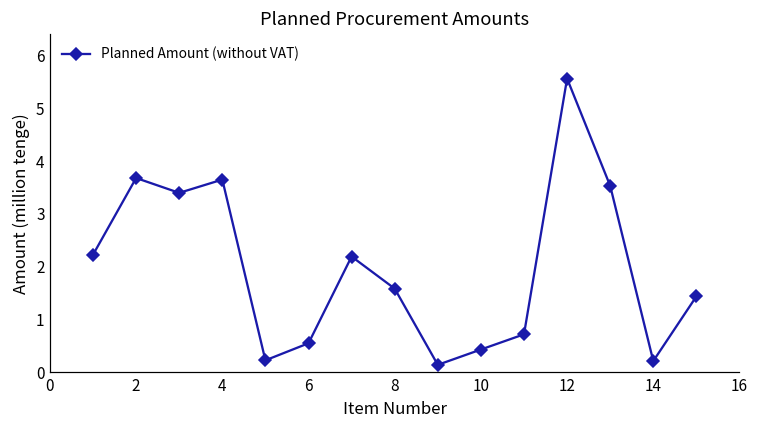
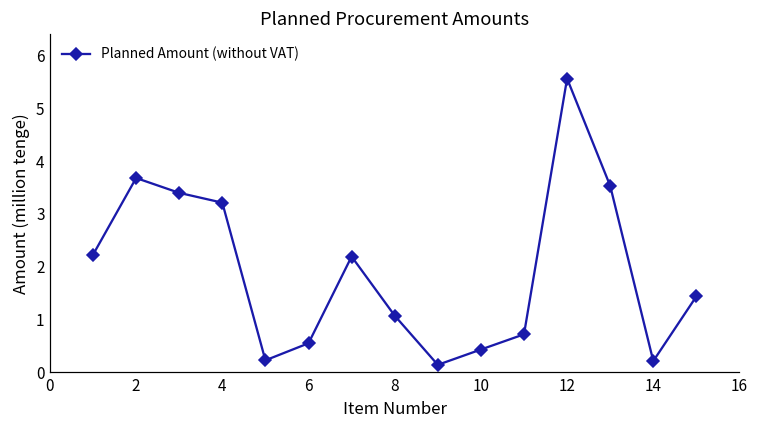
4: 3.7 -> 3.2
8: 1.6 -> 1.1
